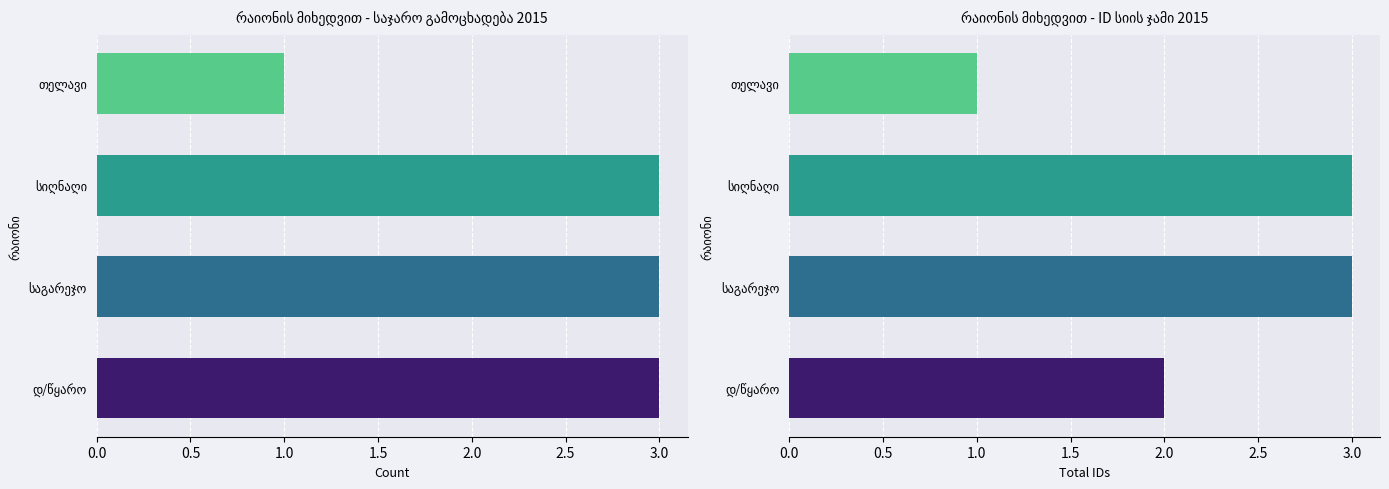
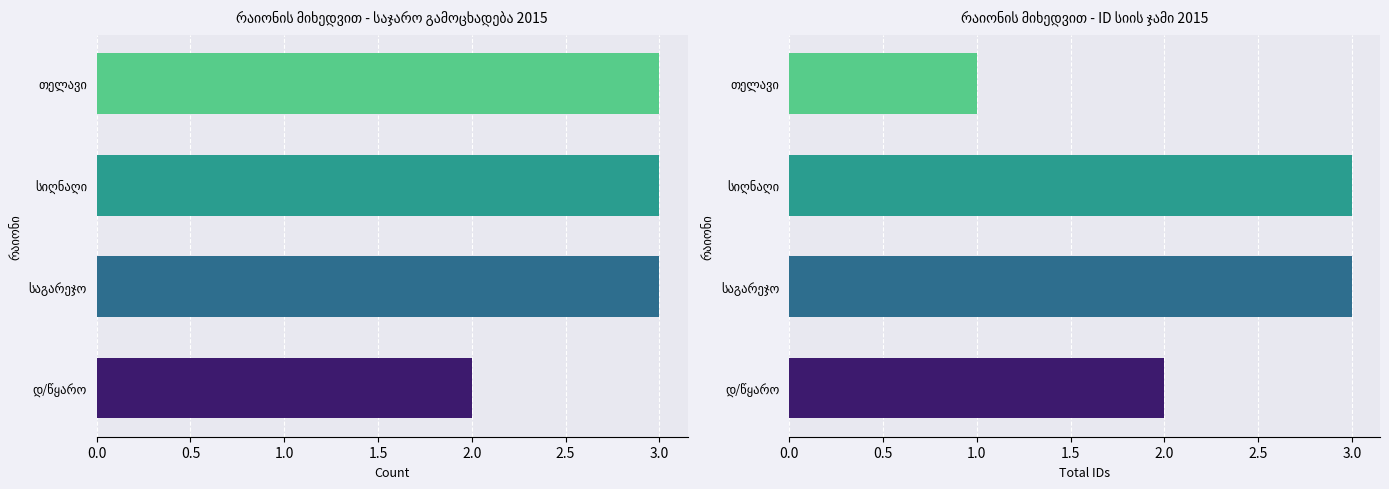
რაიონის მიხედვით - საჯარო გამოცხადება 2015, თელავი: 1 -> 3
რაიონის მიხედვით - საჯარო გამოცხადება 2015, დ/წყარო: 3 -> 2
